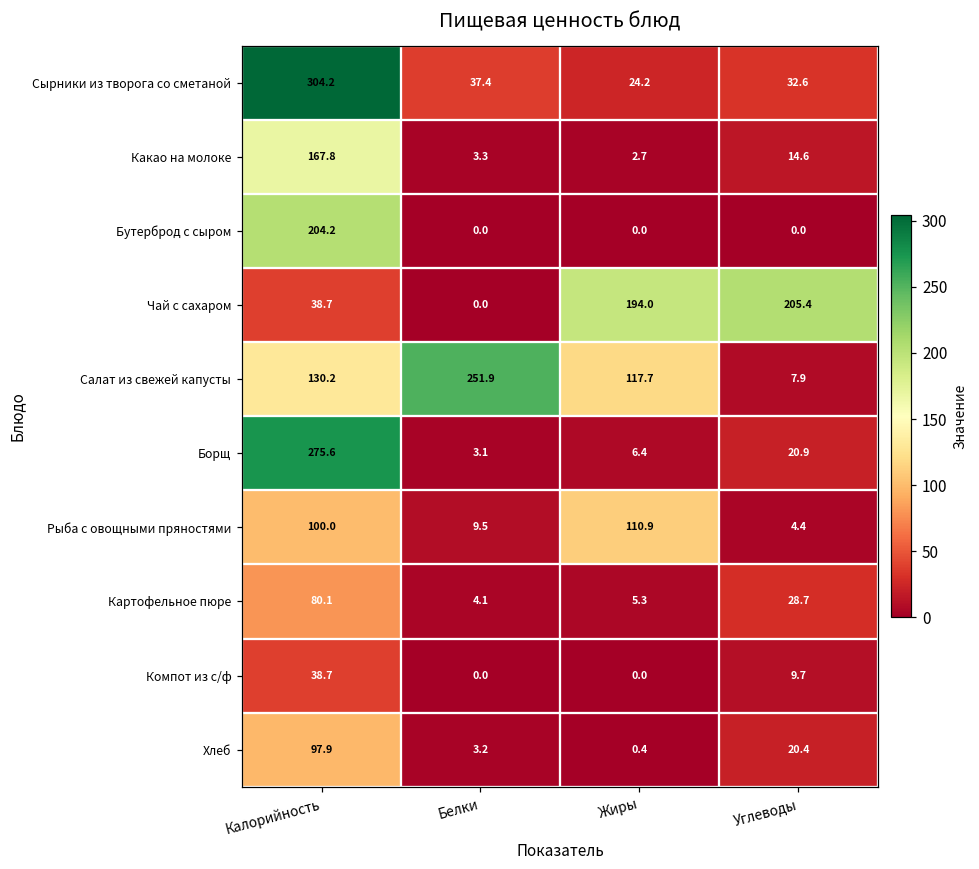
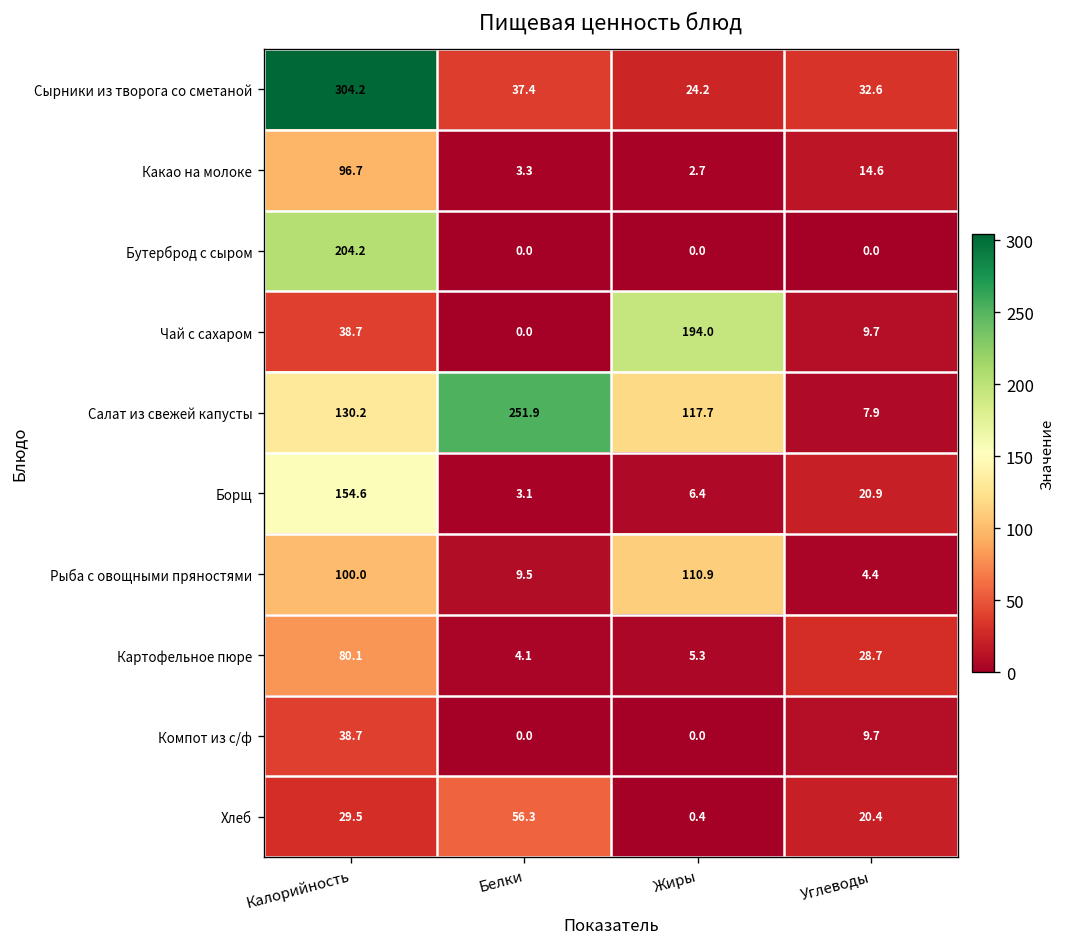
Какао на молоке, Калорийность: 167.8 -> 96.7
Чай с сахаром, Углеводы: 205.4 -> 9.7
Борщ, Калорийность: 275.6 -> 154.6
Хлеб, Калорийность: 97.9 -> 29.5
Хлеб, Белки: 3.2 -> 56.3
